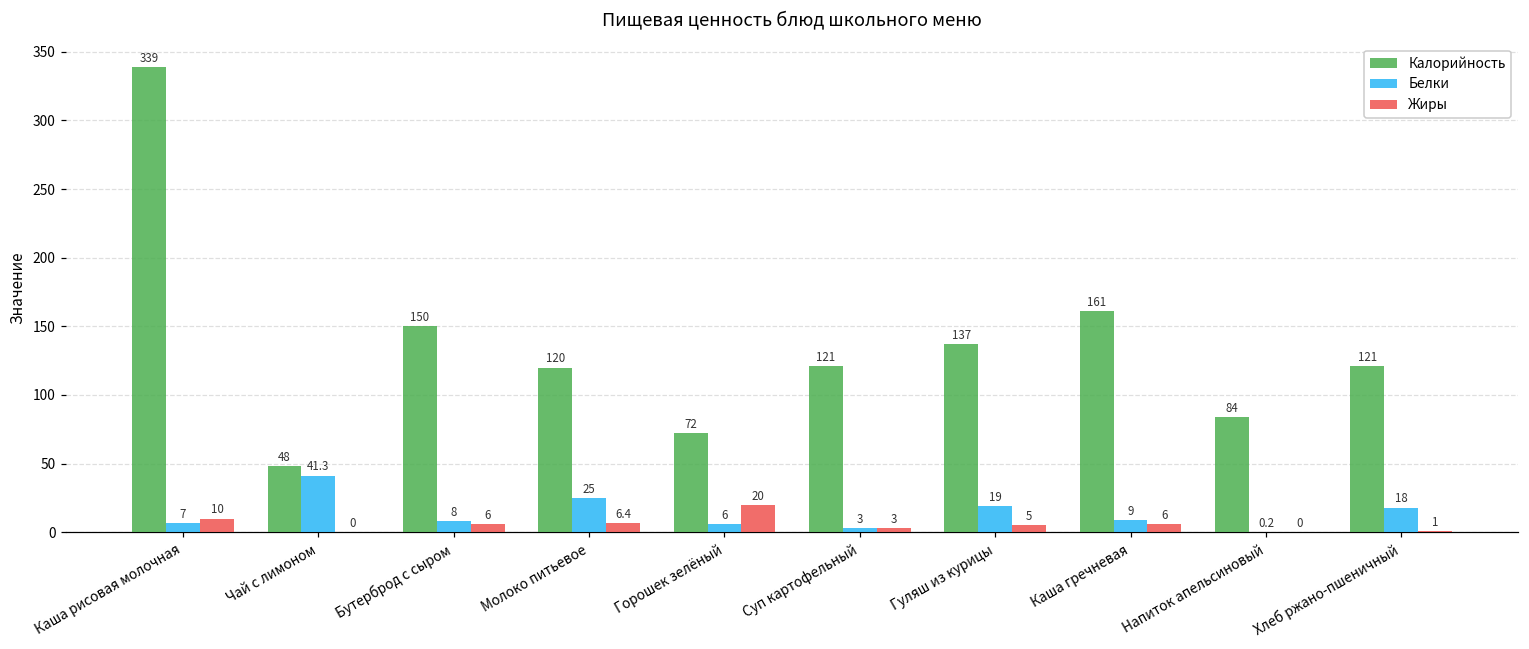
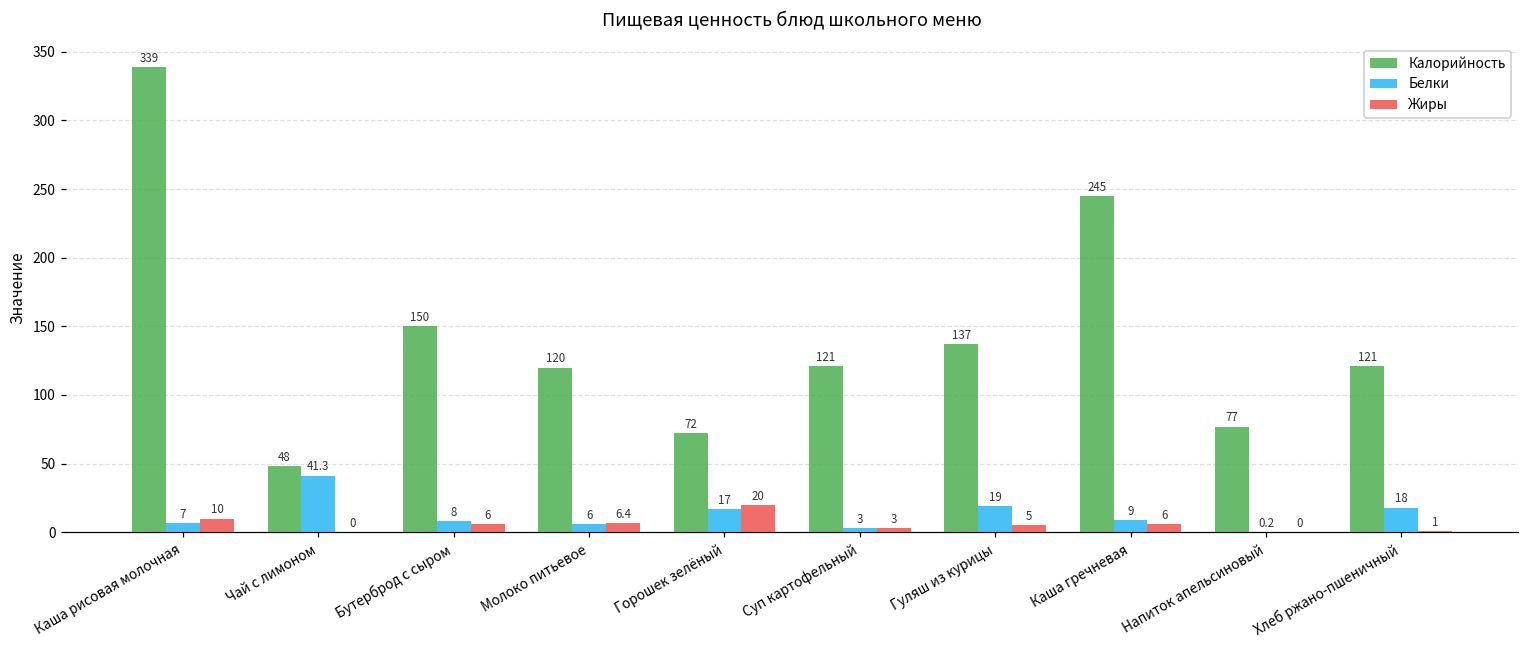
Белки, Молоко питьевое: 25 -> 6
Белки, Горошек зелёный: 6 -> 17
Калорийность, Каша гречневая: 161 -> 245
Калорийность, Напиток апельсиновый: 84 -> 77
